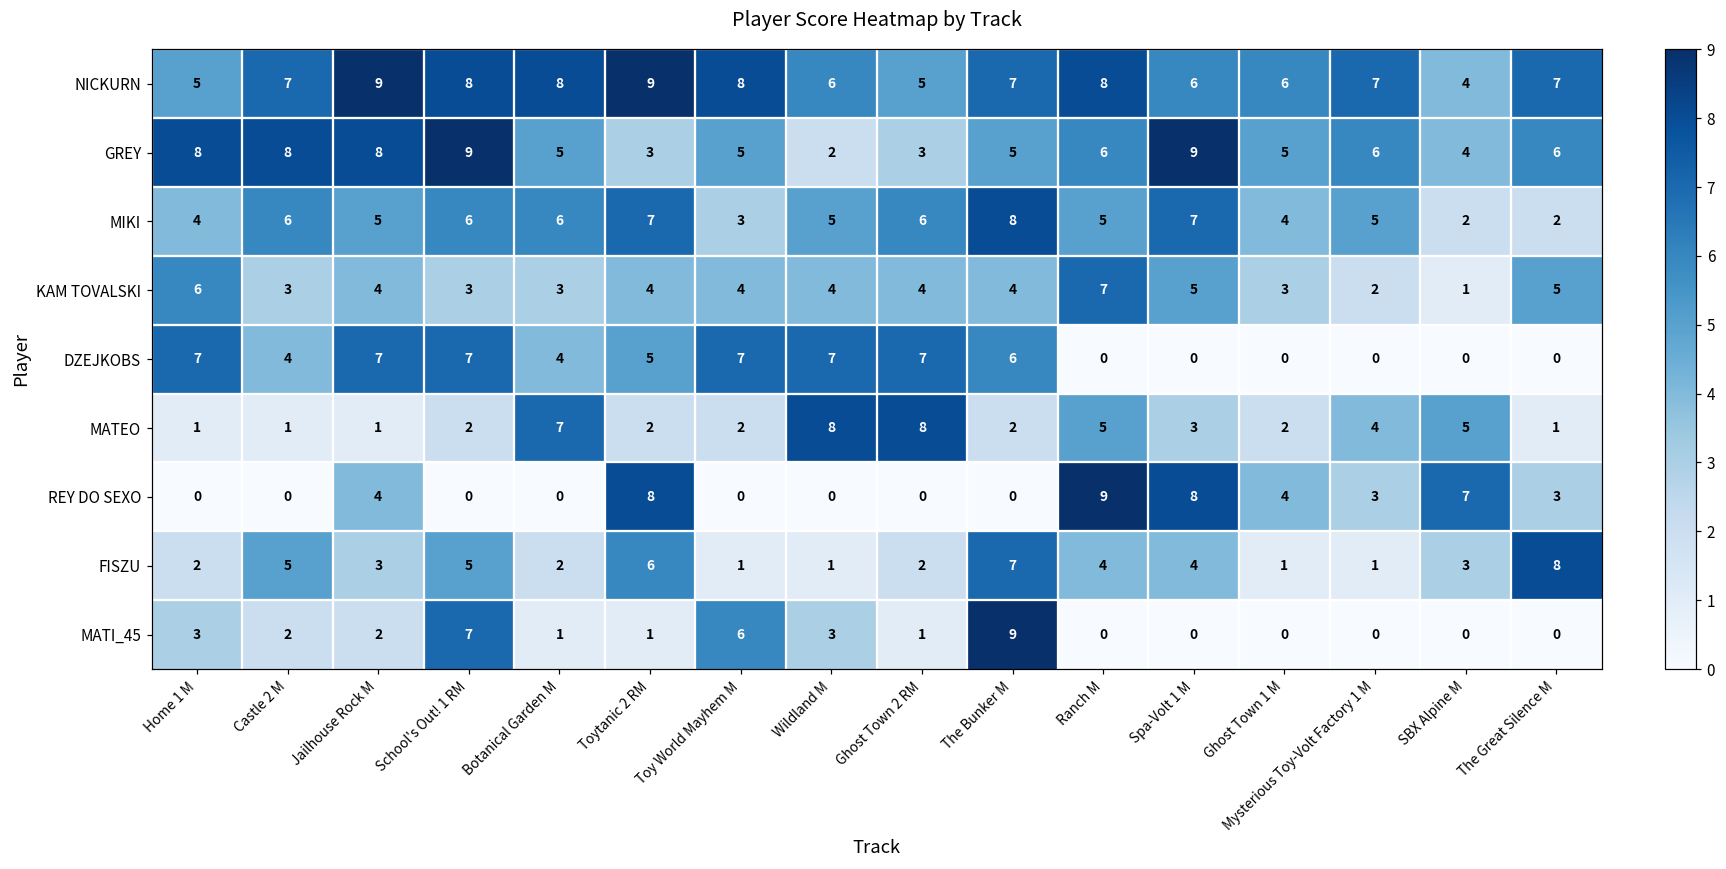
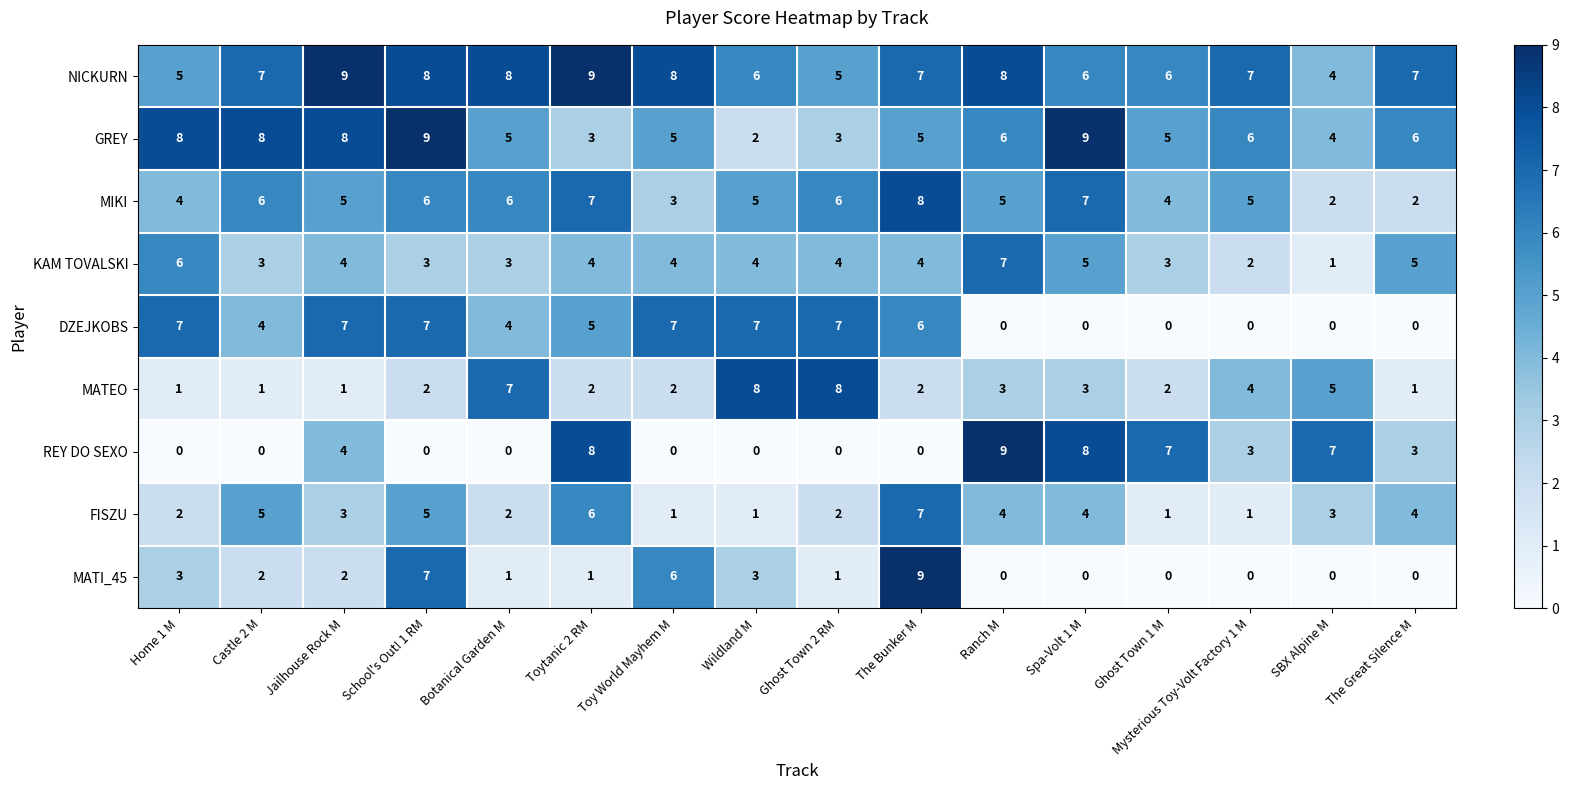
MATEO, Ranch M: 5 -> 3
REY DO SEXO, Ghost Town 1 M: 4 -> 7
FISZU, The Great Silence M: 8 -> 4
